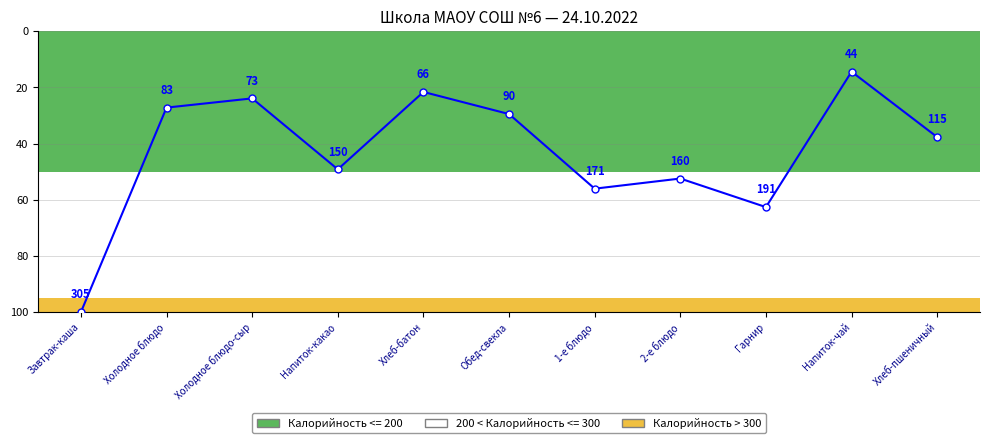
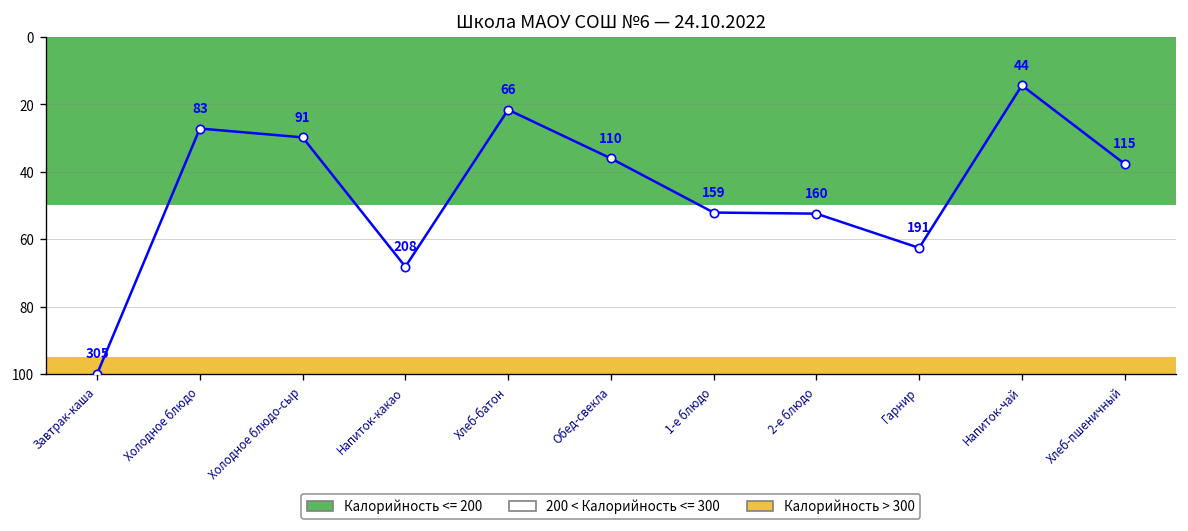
Холодное блюдо-сыр: 73 -> 91
Напиток-какао: 150 -> 208
Обед-свекла: 90 -> 110
1-е блюдо: 171 -> 159
